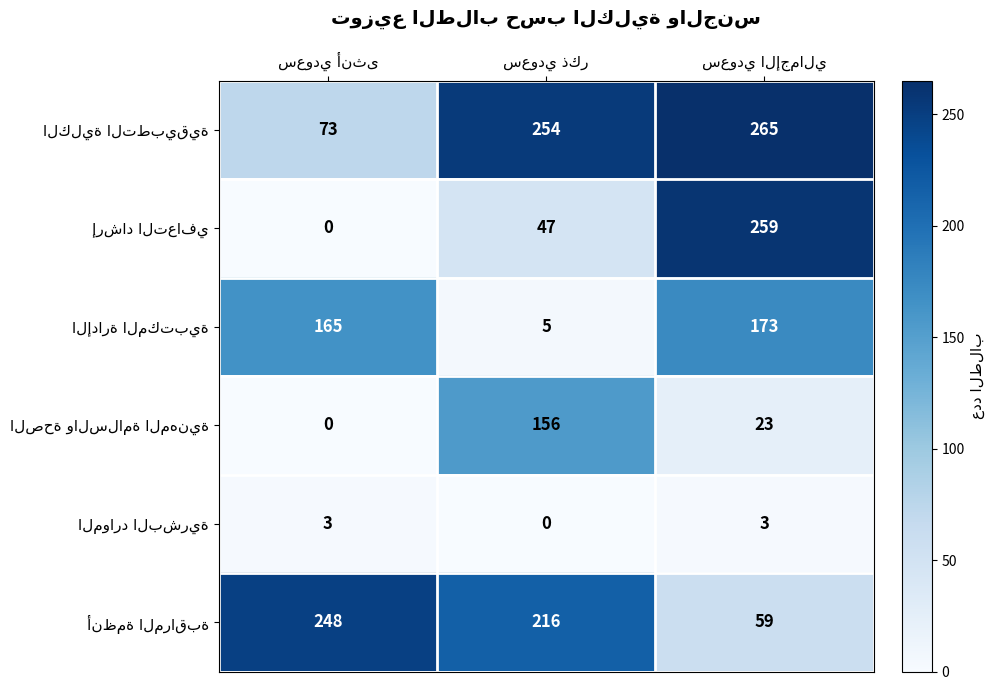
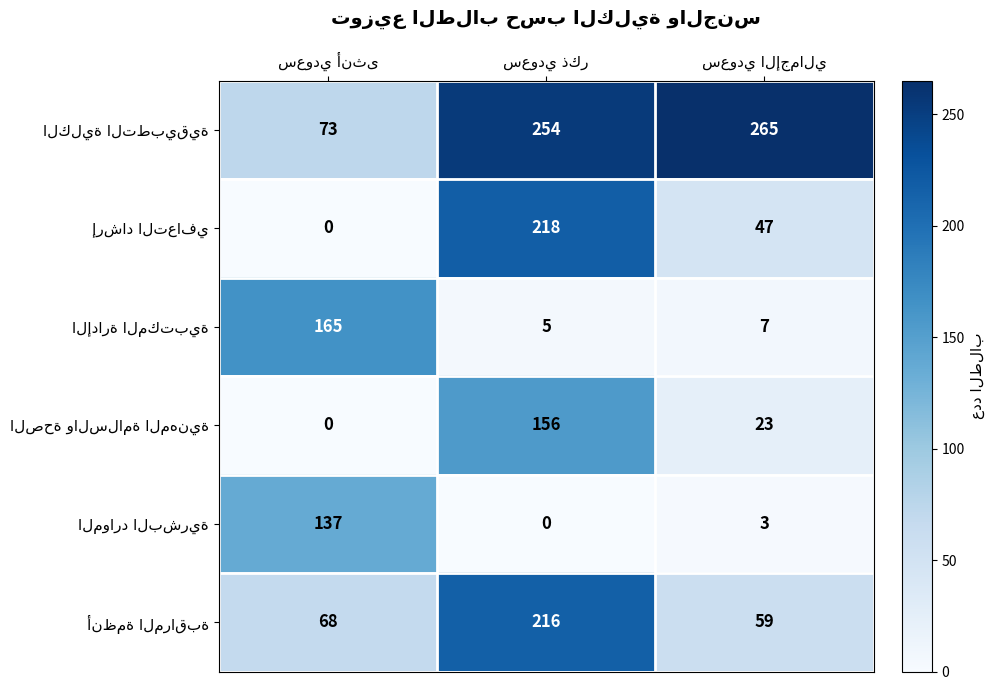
إرشاد التعافي, سعودي ذكر: 47 -> 218
إرشاد التعافي, سعودي الإجمالي: 259 -> 47
الإدارة المكتبية, سعودي الإجمالي: 173 -> 7
الموارد البشرية, سعودي أنثى: 3 -> 137
أنظمة المراقبة, سعودي أنثى: 248 -> 68
